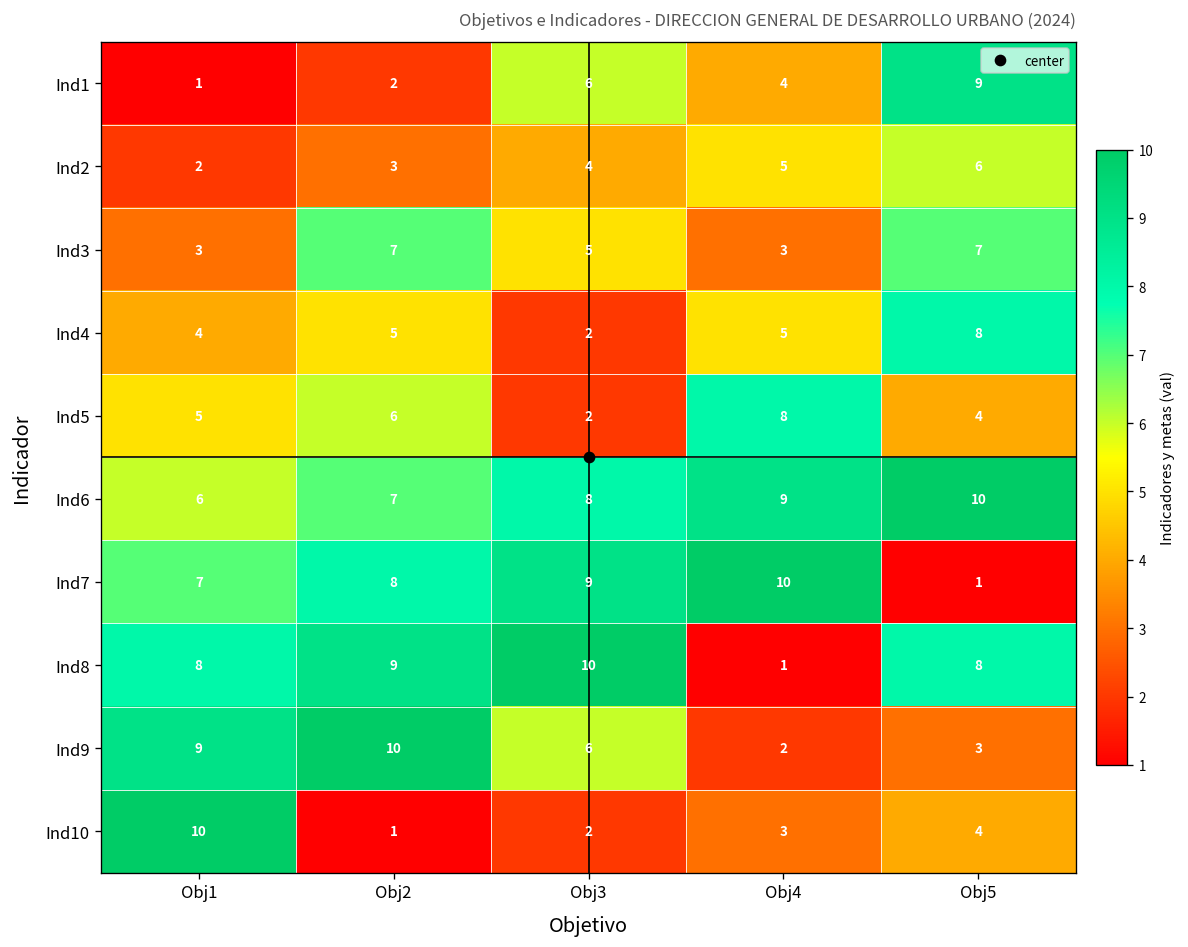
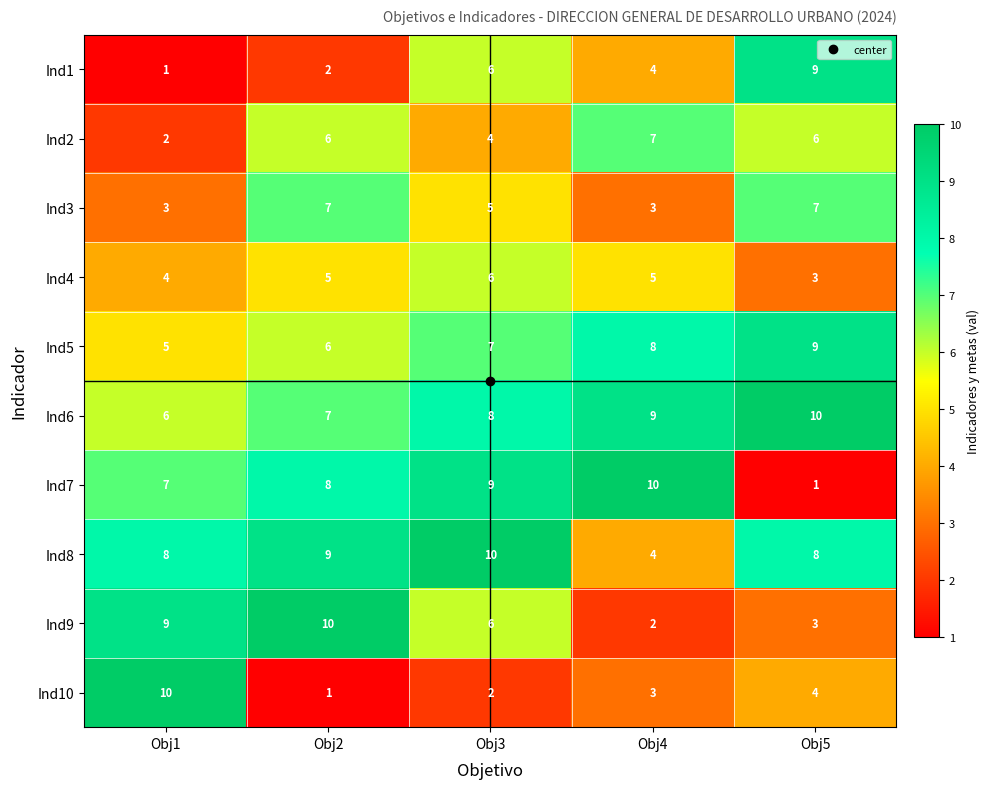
Ind2, Obj2: 3 -> 6
Ind2, Obj4: 5 -> 7
Ind4, Obj3: 2 -> 6
Ind4, Obj5: 8 -> 3
Ind5, Obj3: 2 -> 7
Ind5, Obj5: 4 -> 9
Ind8, Obj4: 1 -> 4
